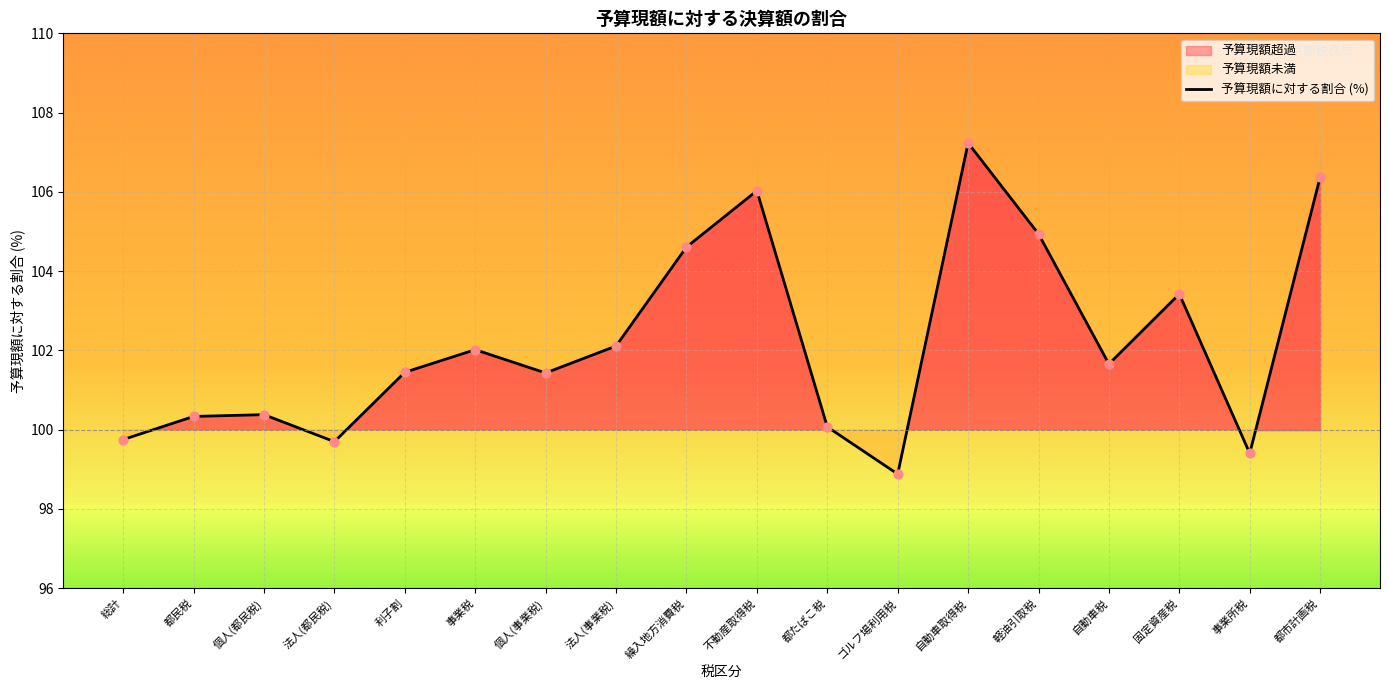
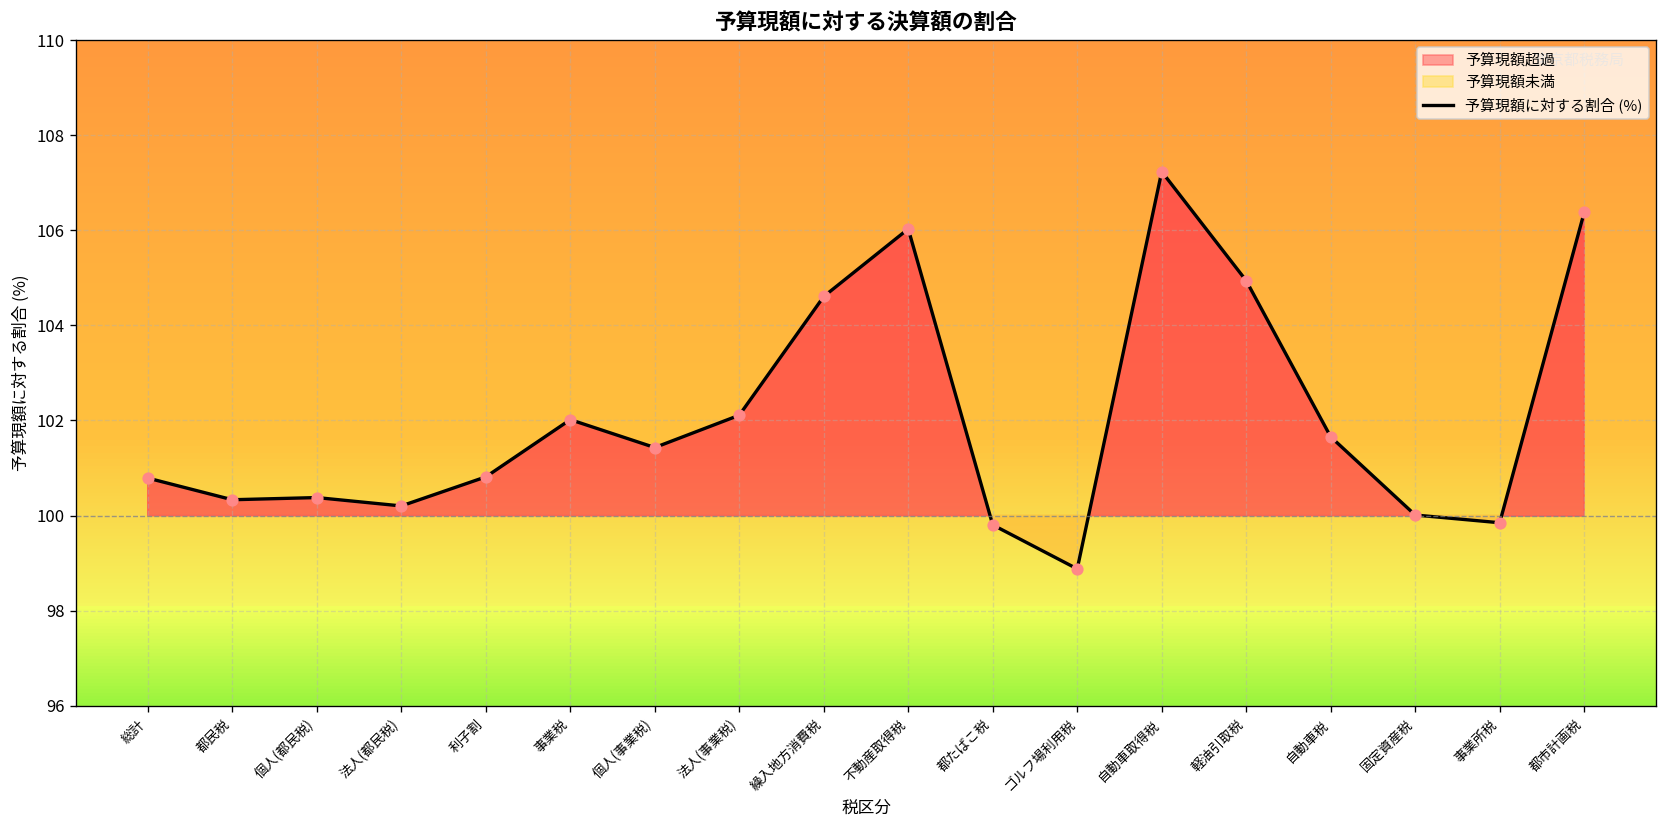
総計: 99.8 -> 100.8
法人(都民税): 99.7 -> 100.2
利子割: 101.4 -> 100.8
都たばこ税: 100.1 -> 99.8
固定資産税: 103.4 -> 100.0
事業所税: 99.4 -> 99.8
